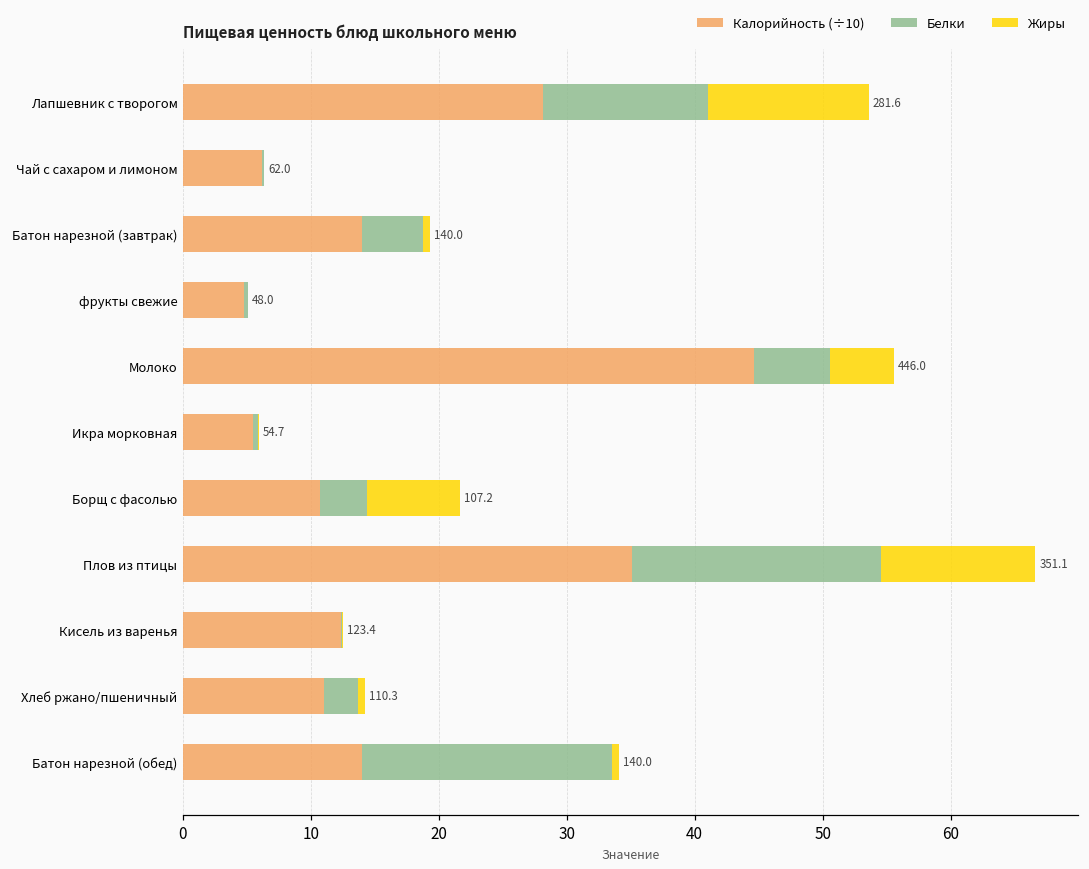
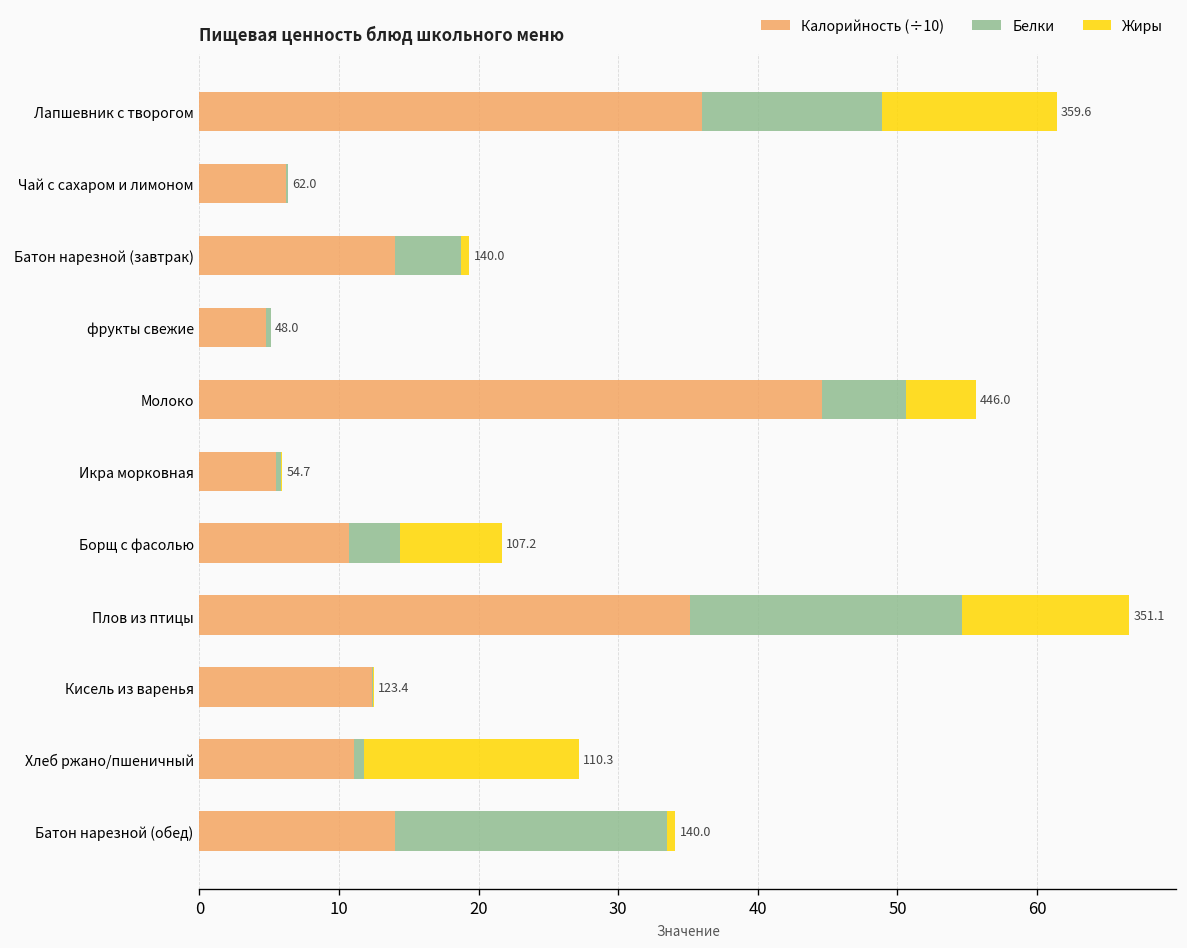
Калорийность (÷10), Лапшевник с творогом: 281.6 -> 359.6
Белки, Хлеб ржано/пшеничный: 2.7 -> 0.8
Жиры, Хлеб ржано/пшеничный: 0.5 -> 15.4
